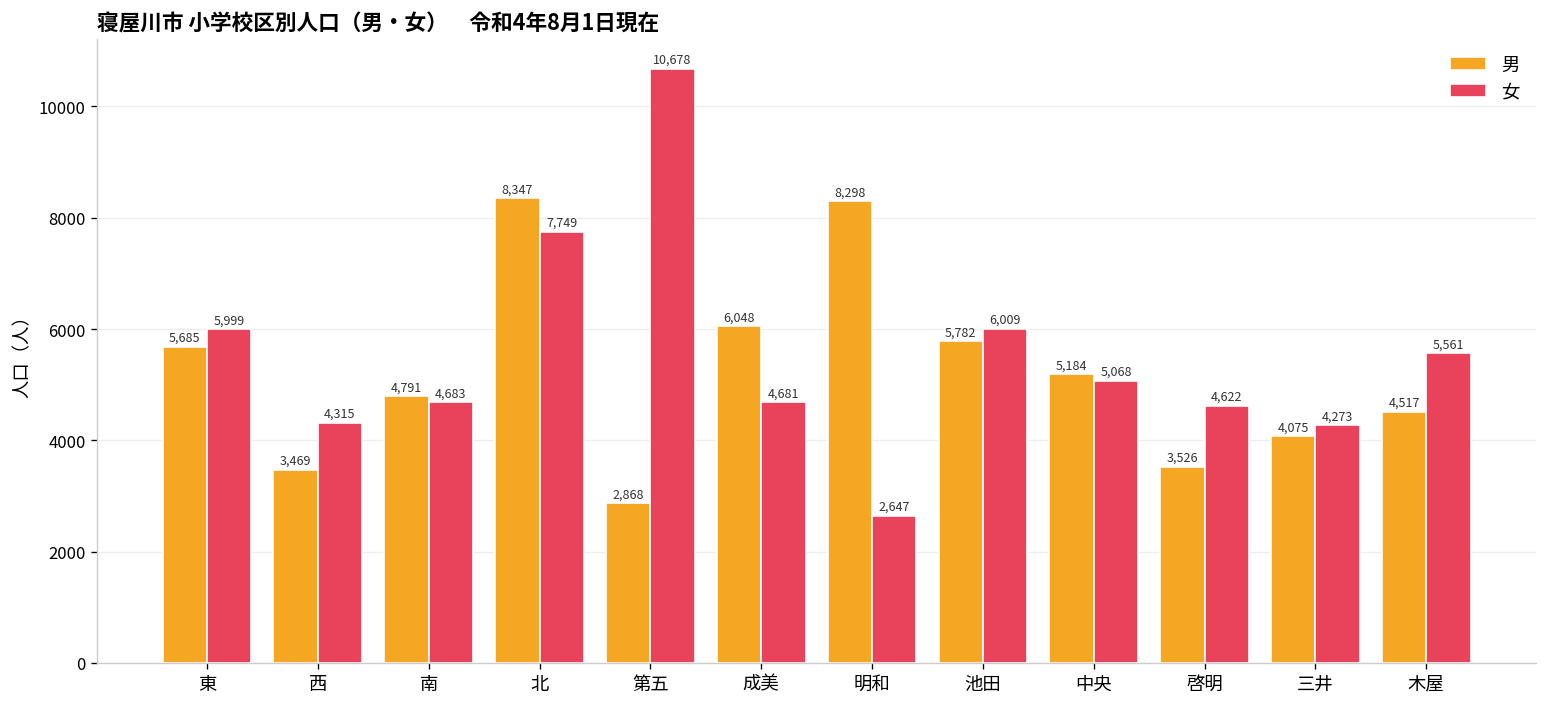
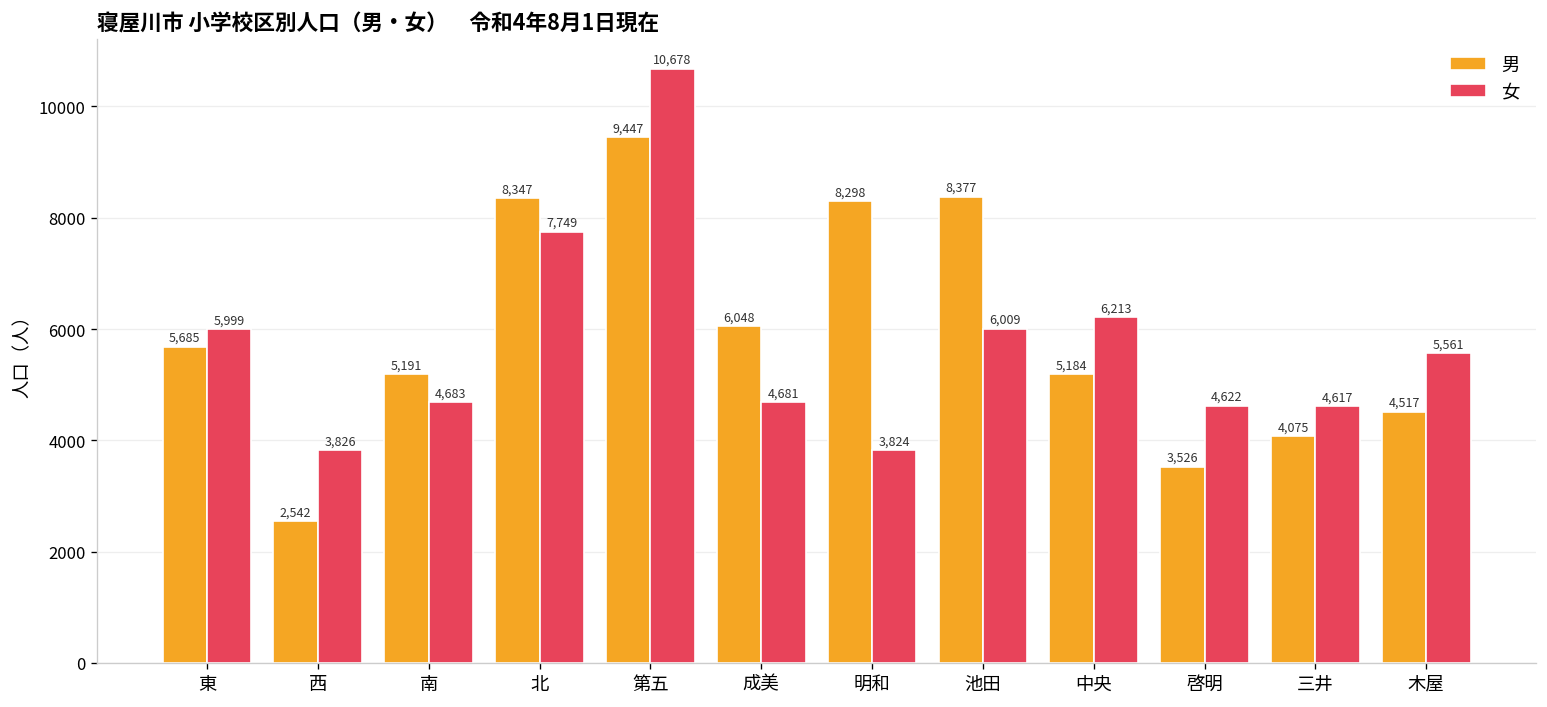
男, 西: 3,469 -> 2,542
女, 西: 4,315 -> 3,826
男, 南: 4,791 -> 5,191
男, 第五: 2,868 -> 9,447
女, 明和: 2,647 -> 3,824
男, 池田: 5,782 -> 8,377
女, 中央: 5,068 -> 6,213
女, 三井: 4,273 -> 4,617
